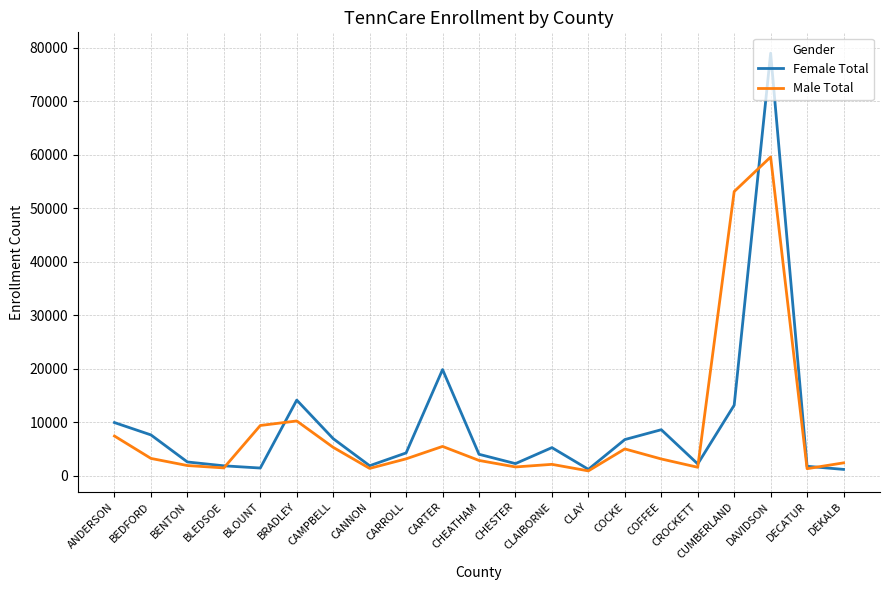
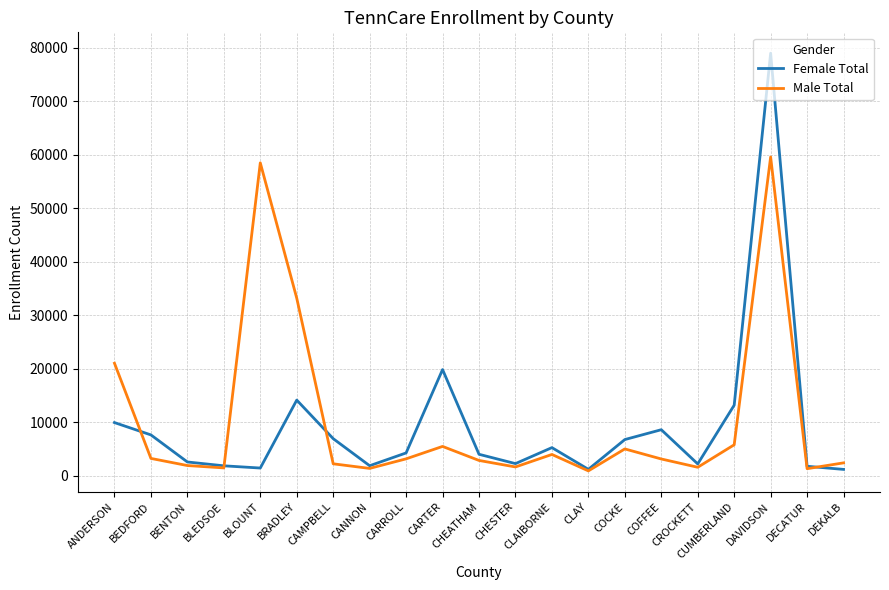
Male Total, ANDERSON: 7000 -> 21000
Male Total, BLOUNT: 9000 -> 58000
Male Total, BRADLEY: 10000 -> 33000
Male Total, CAMPBELL: 5000 -> 2000
Male Total, CLAIBORNE: 2000 -> 4000
Male Total, CUMBERLAND: 53000 -> 6000
